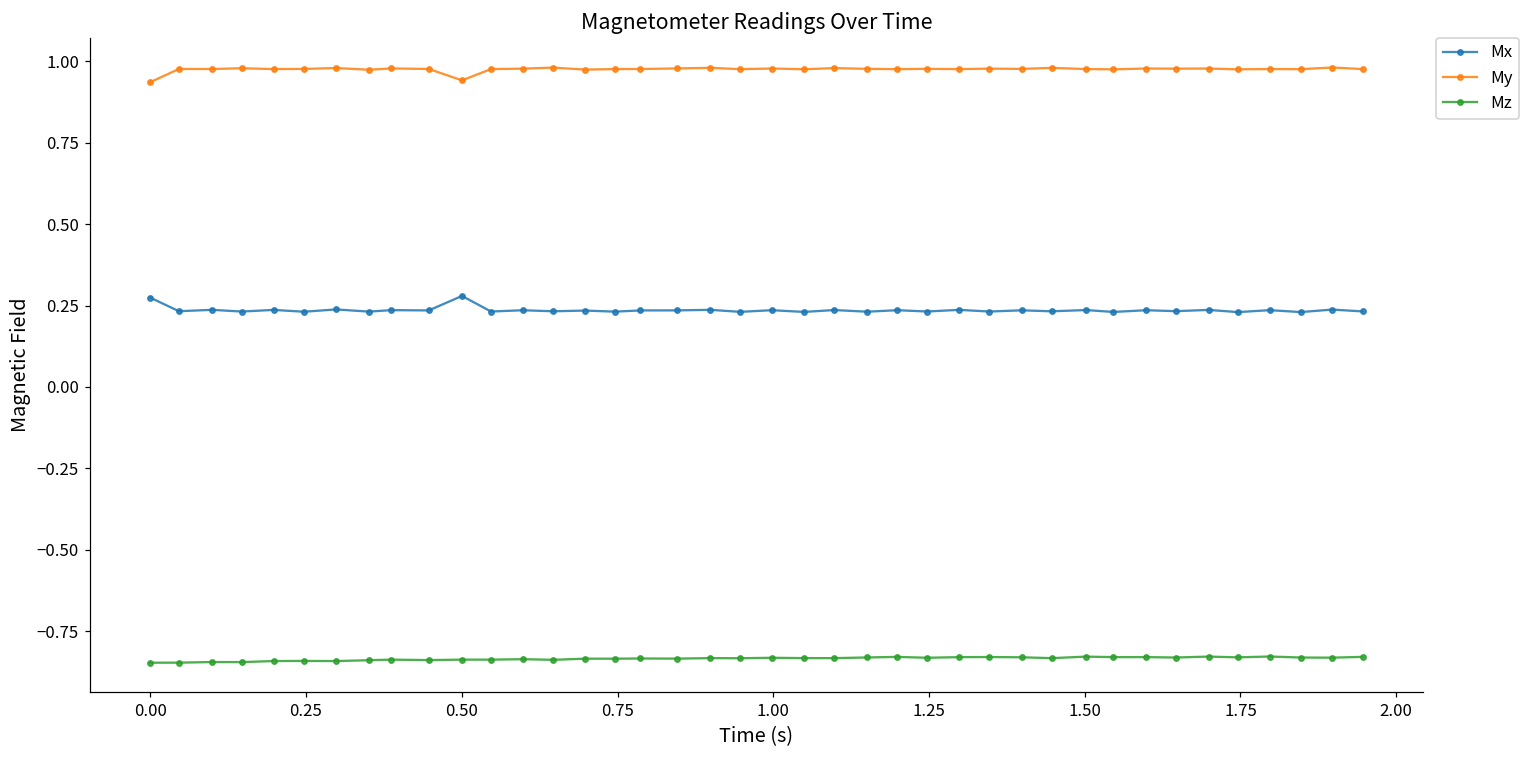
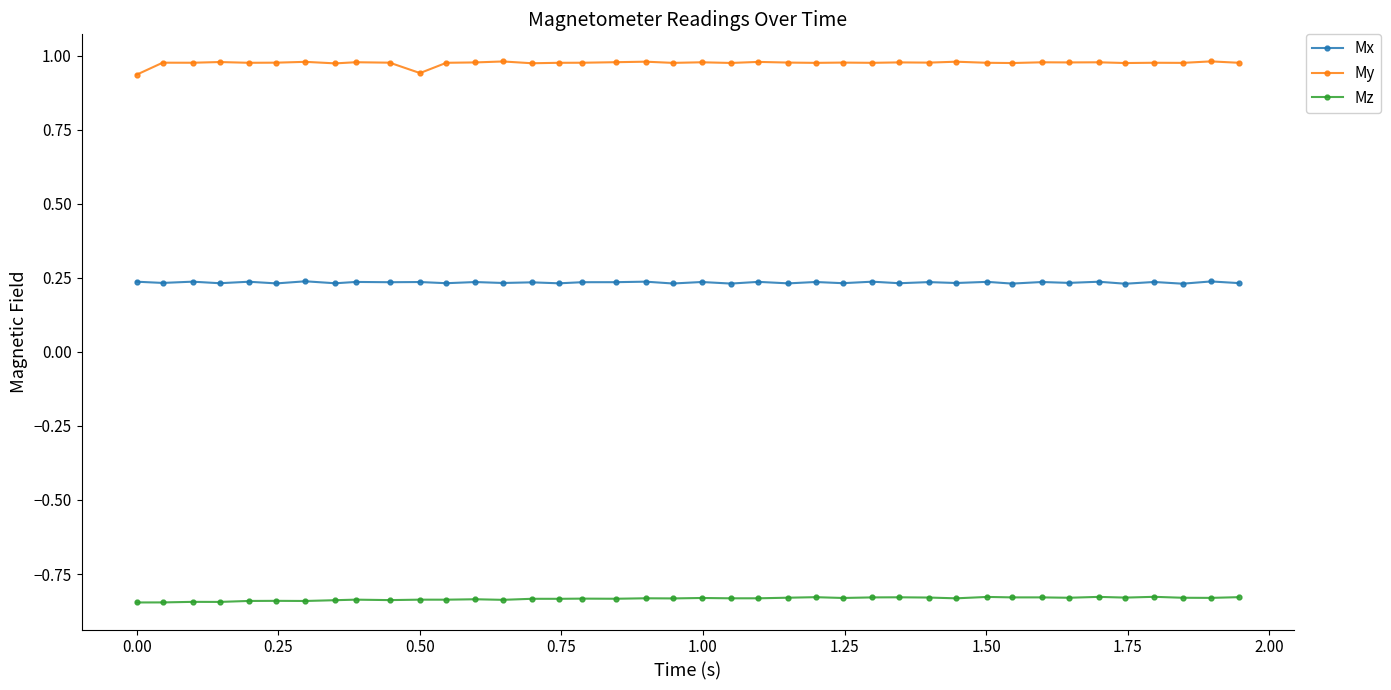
Mx, 0.00: 0.27 -> 0.24
Mx, 0.50: 0.28 -> 0.24
